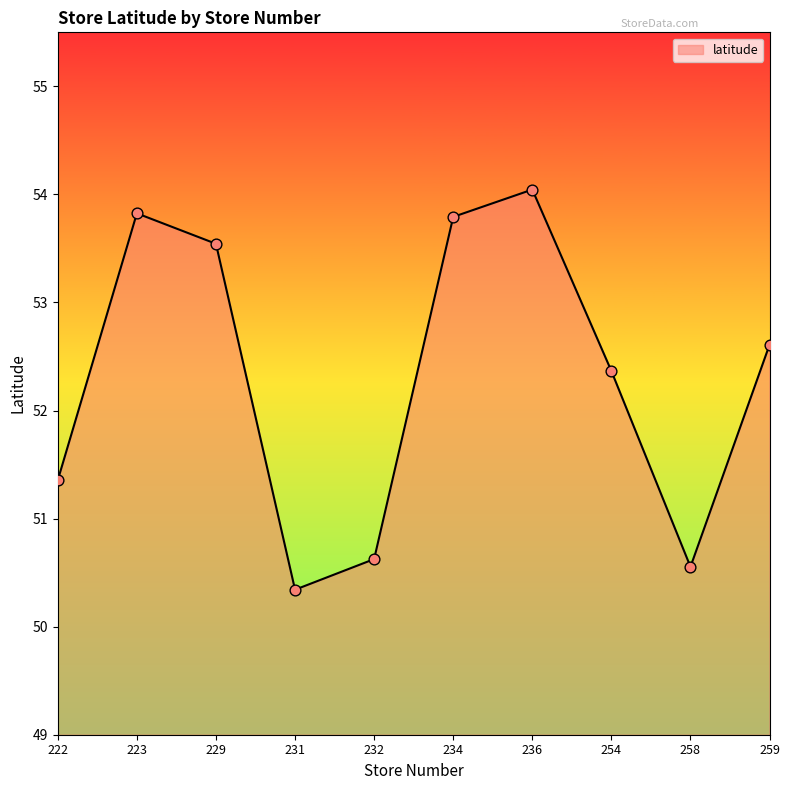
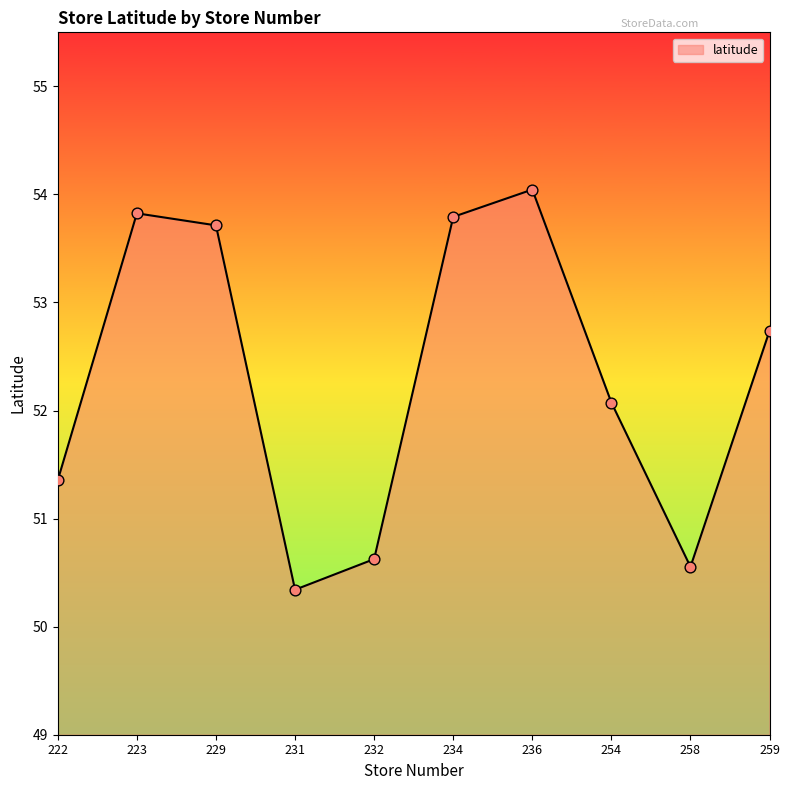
229: 53.54 -> 53.71
254: 52.37 -> 52.07
259: 52.61 -> 52.74
